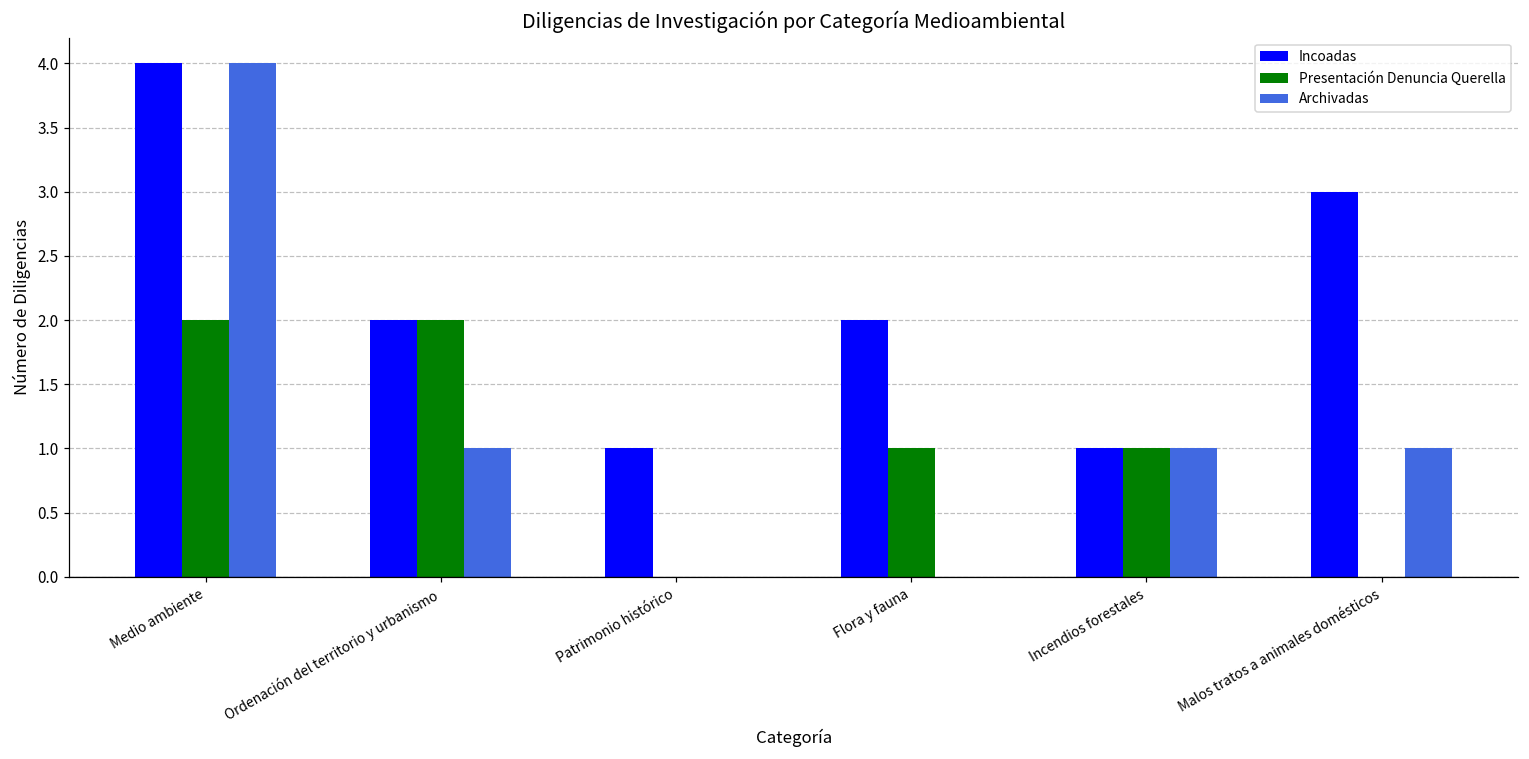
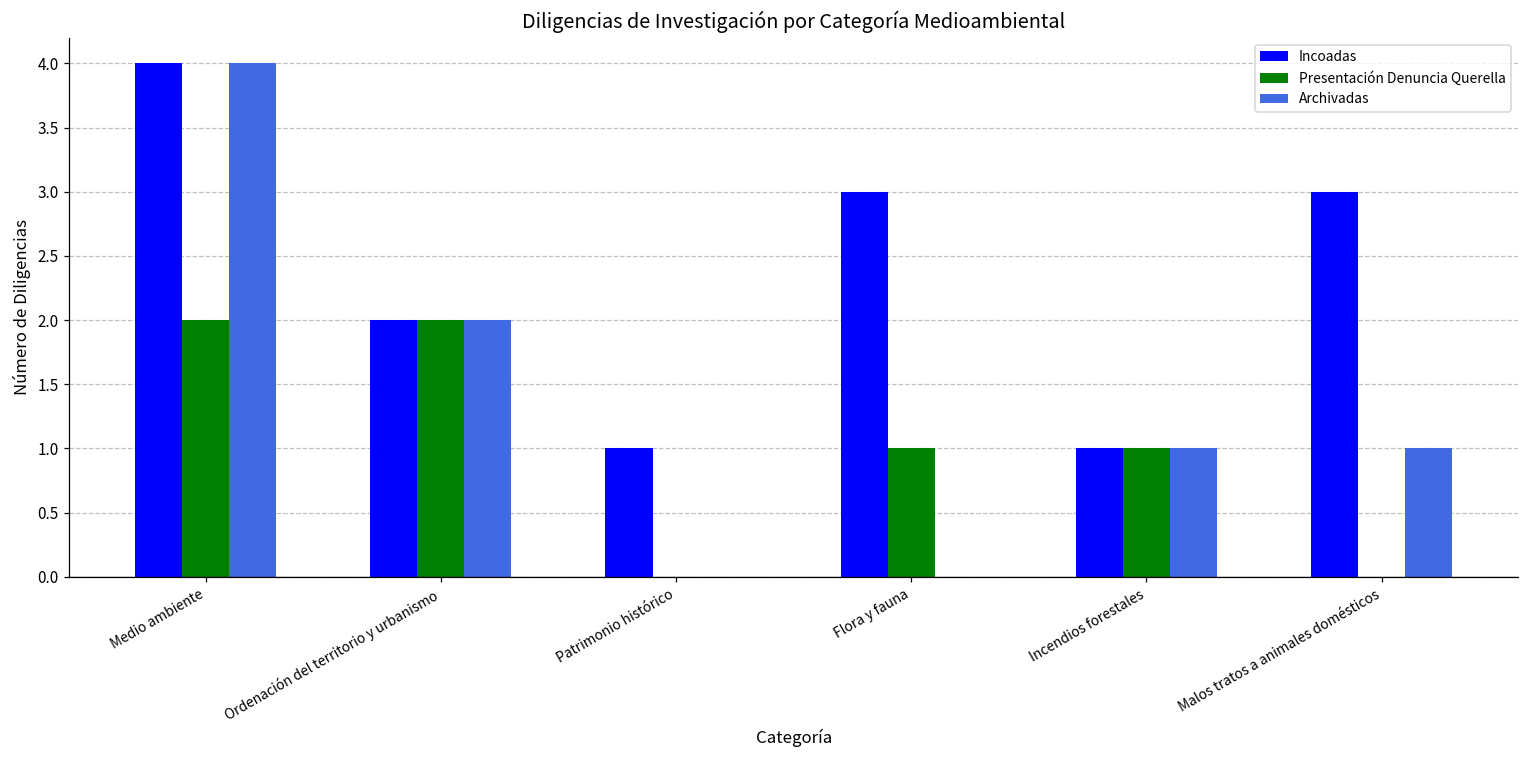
Archivadas, Ordenación del territorio y urbanismo: 1 -> 2
Incoadas, Flora y fauna: 2 -> 3
